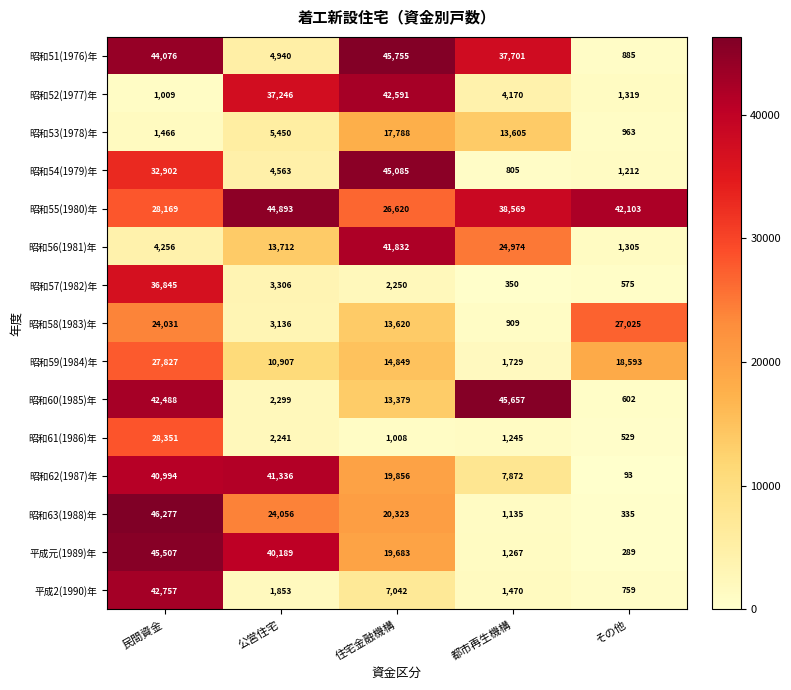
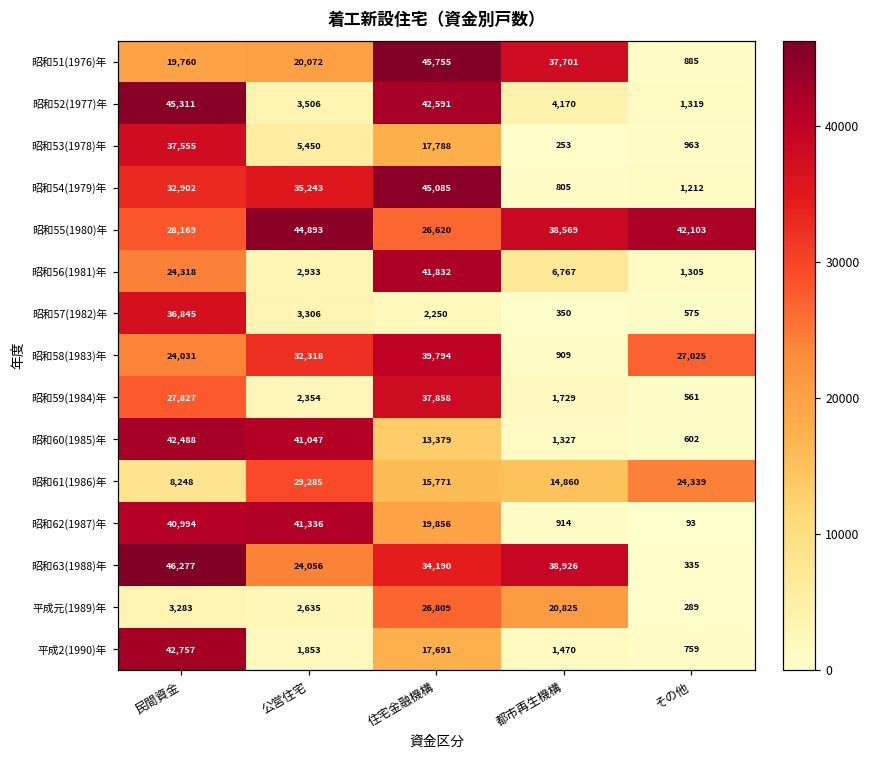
昭和51(1976)年, 民間資金: 44,076 -> 19,760
昭和51(1976)年, 公営住宅: 4,940 -> 20,072
昭和52(1977)年, 民間資金: 1,009 -> 45,311
昭和52(1977)年, 公営住宅: 37,246 -> 3,506
昭和53(1978)年, 民間資金: 1,466 -> 37,555
昭和53(1978)年, 都市再生機構: 13,605 -> 253
昭和54(1979)年, 公営住宅: 4,563 -> 35,243
昭和56(1981)年, 民間資金: 4,256 -> 24,318
昭和56(1981)年, 公営住宅: 13,712 -> 2,933
昭和56(1981)年, 都市再生機構: 24,974 -> 6,767
昭和58(1983)年, 公営住宅: 3,136 -> 32,318
昭和58(1983)年, 住宅金融機構: 13,620 -> 39,794
昭和59(1984)年, 公営住宅: 10,907 -> 2,354
昭和59(1984)年, 住宅金融機構: 14,849 -> 37,858
昭和59(1984)年, その他: 18,593 -> 561
昭和60(1985)年, 公営住宅: 2,299 -> 41,047
昭和60(1985)年, 都市再生機構: 45,657 -> 1,327
昭和61(1986)年, 民間資金: 28,351 -> 8,248
昭和61(1986)年, 公営住宅: 2,241 -> 29,285
昭和61(1986)年, 住宅金融機構: 1,008 -> 15,771
昭和61(1986)年, 都市再生機構: 1,245 -> 14,860
昭和61(1986)年, その他: 529 -> 24,339
昭和62(1987)年, 都市再生機構: 7,872 -> 914
昭和63(1988)年, 住宅金融機構: 20,323 -> 34,190
昭和63(1988)年, 都市再生機構: 1,135 -> 38,926
平成元(1989)年, 民間資金: 45,507 -> 3,283
平成元(1989)年, 公営住宅: 40,189 -> 2,635
平成元(1989)年, 住宅金融機構: 19,683 -> 26,809
平成元(1989)年, 都市再生機構: 1,267 -> 20,825
平成2(1990)年, 住宅金融機構: 7,042 -> 17,691
